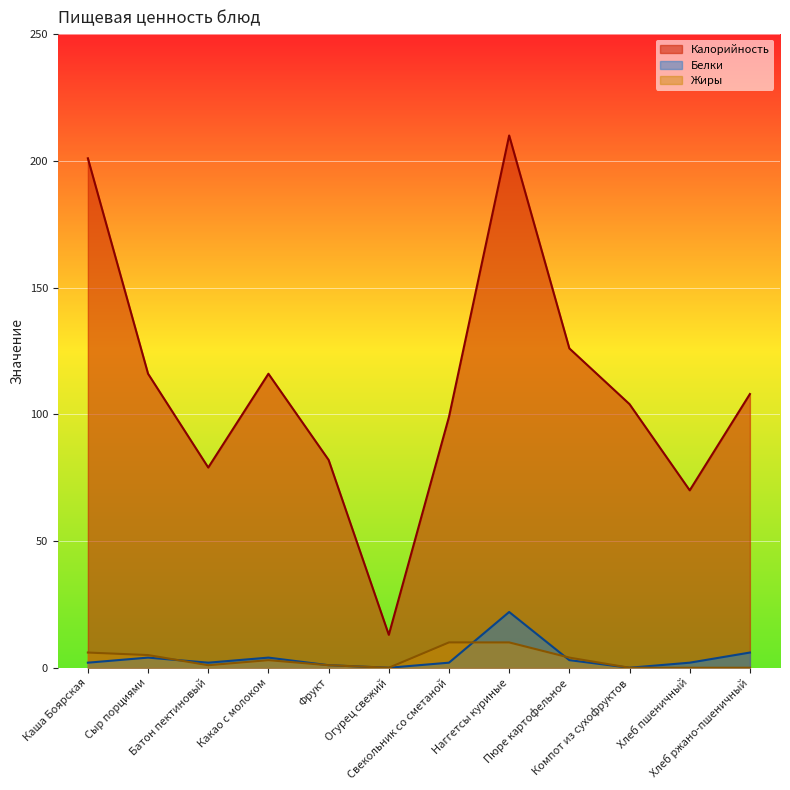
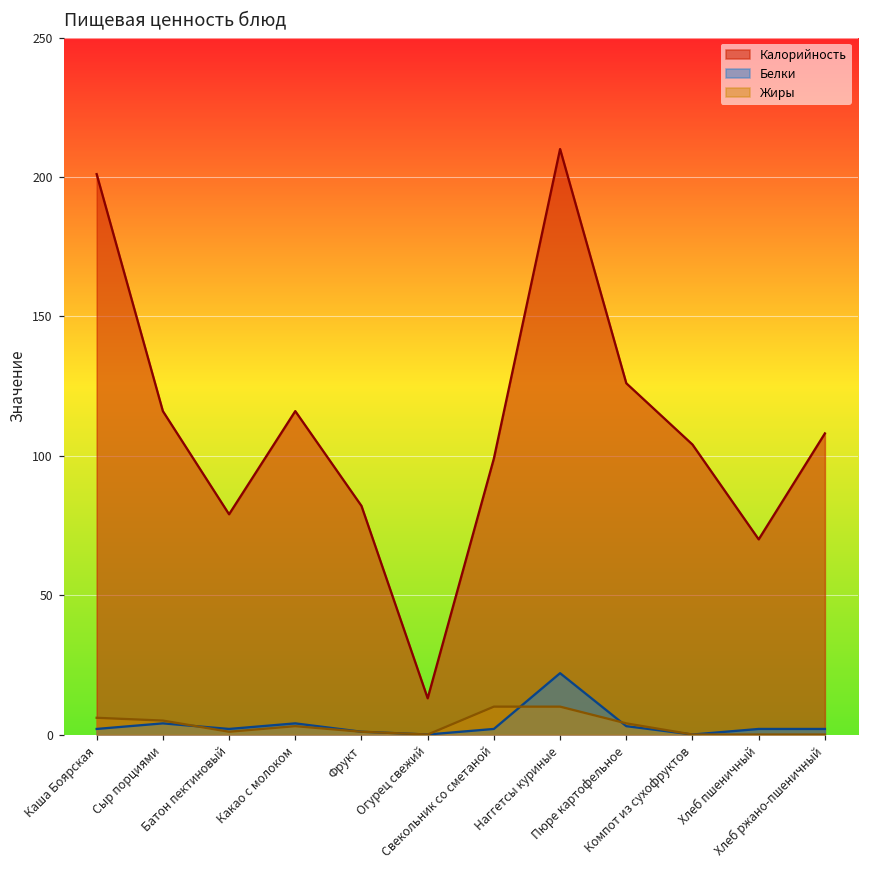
Белки, Хлеб ржано-пшеничный: 6 -> 2
